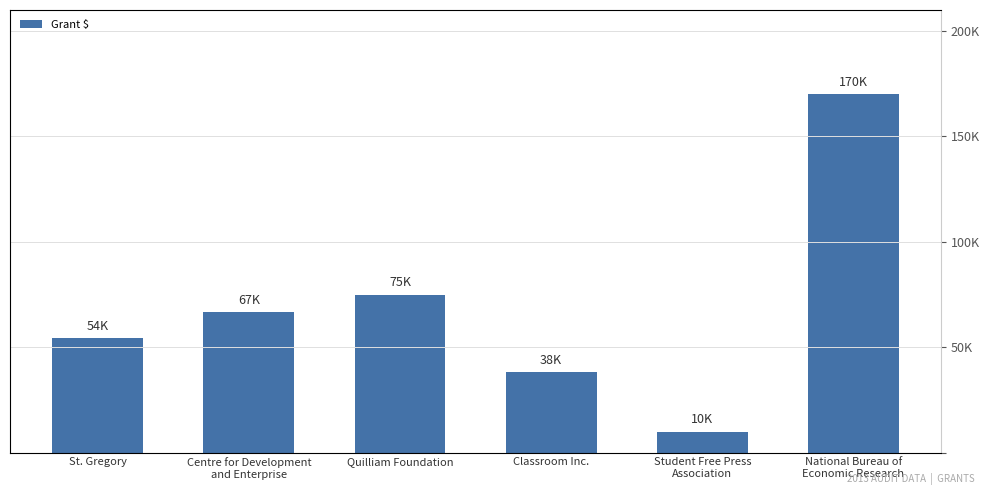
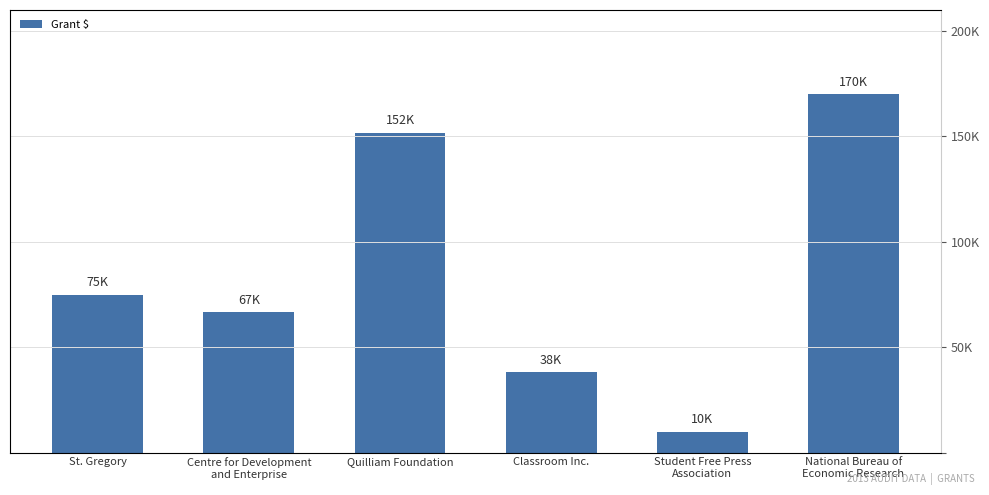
St. Gregory: 54K -> 75K
Quilliam Foundation: 75K -> 152K
